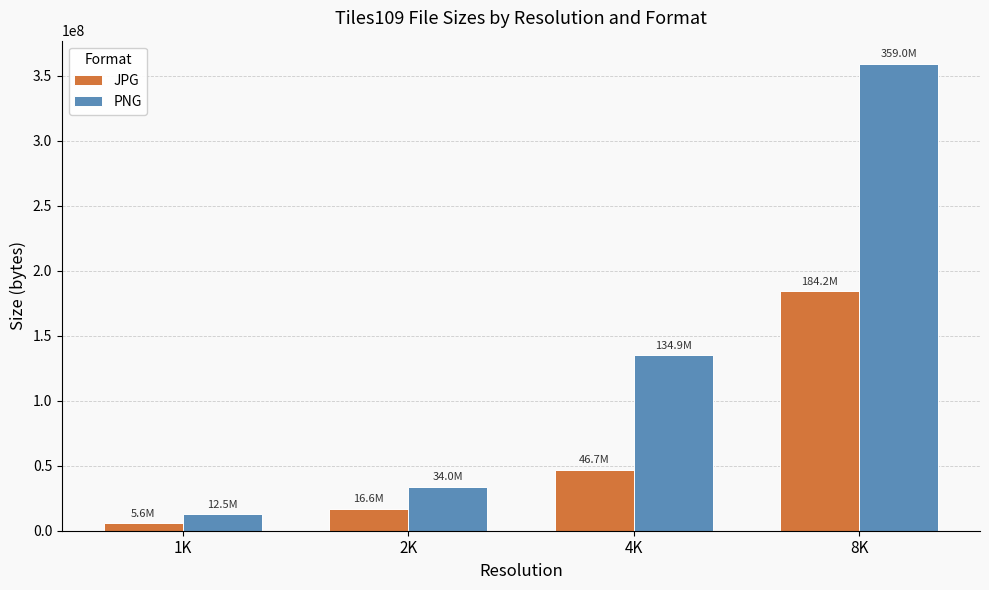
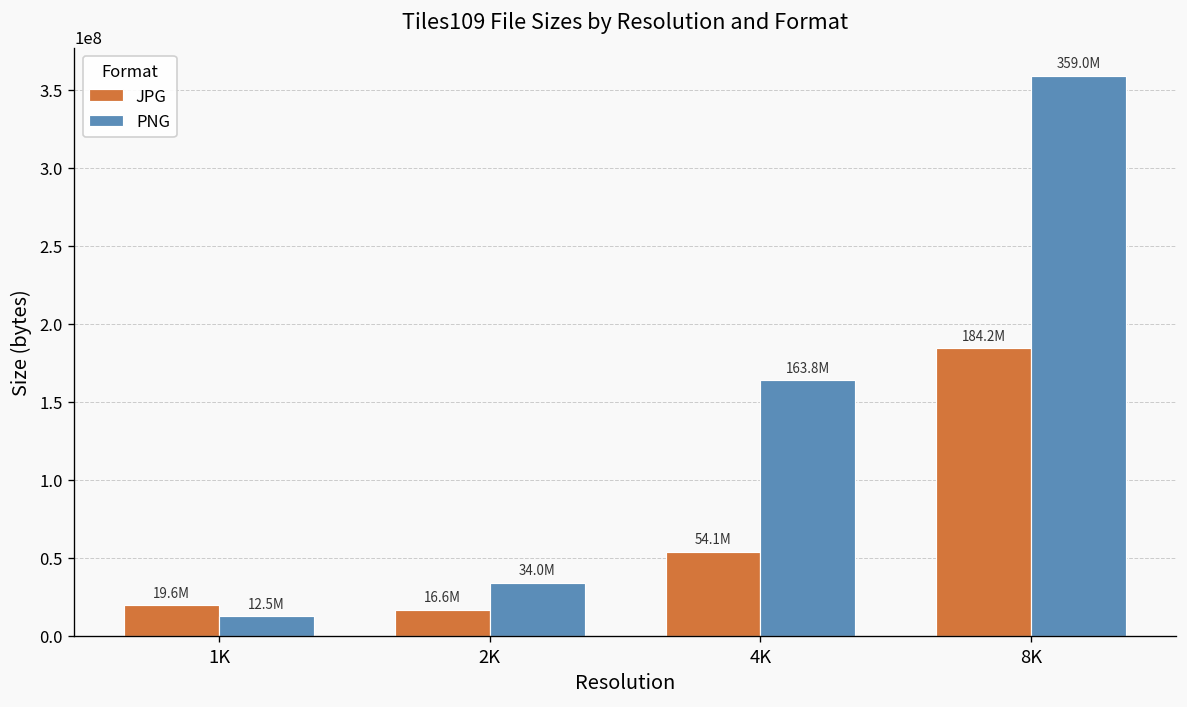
JPG, 1K: 5.6M -> 19.6M
JPG, 4K: 46.7M -> 54.1M
PNG, 4K: 134.9M -> 163.8M
